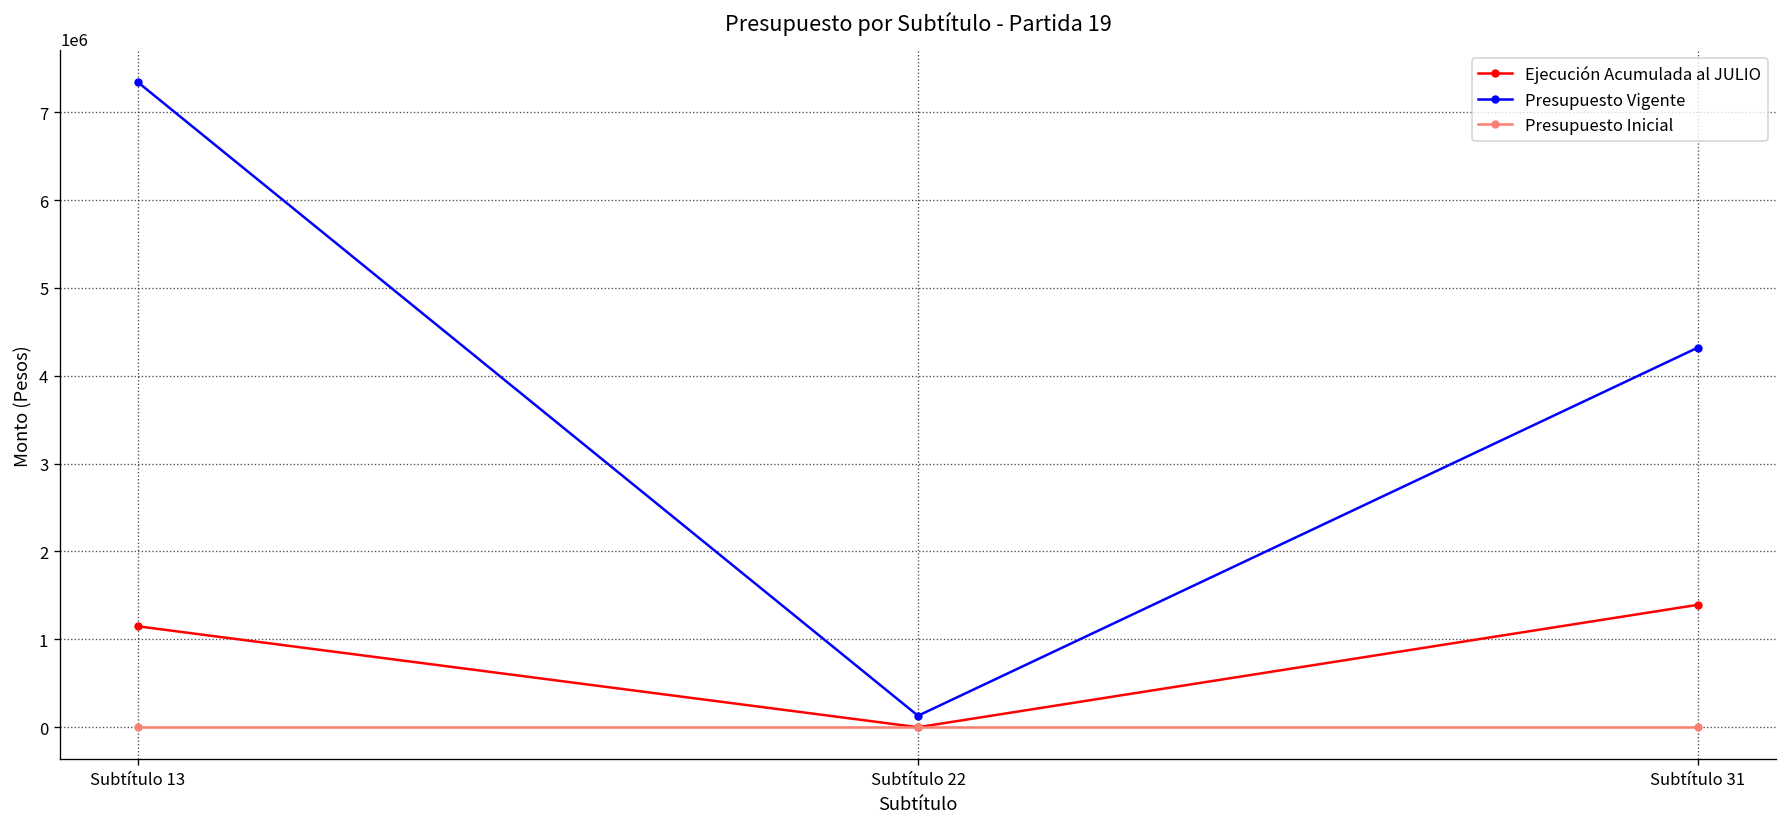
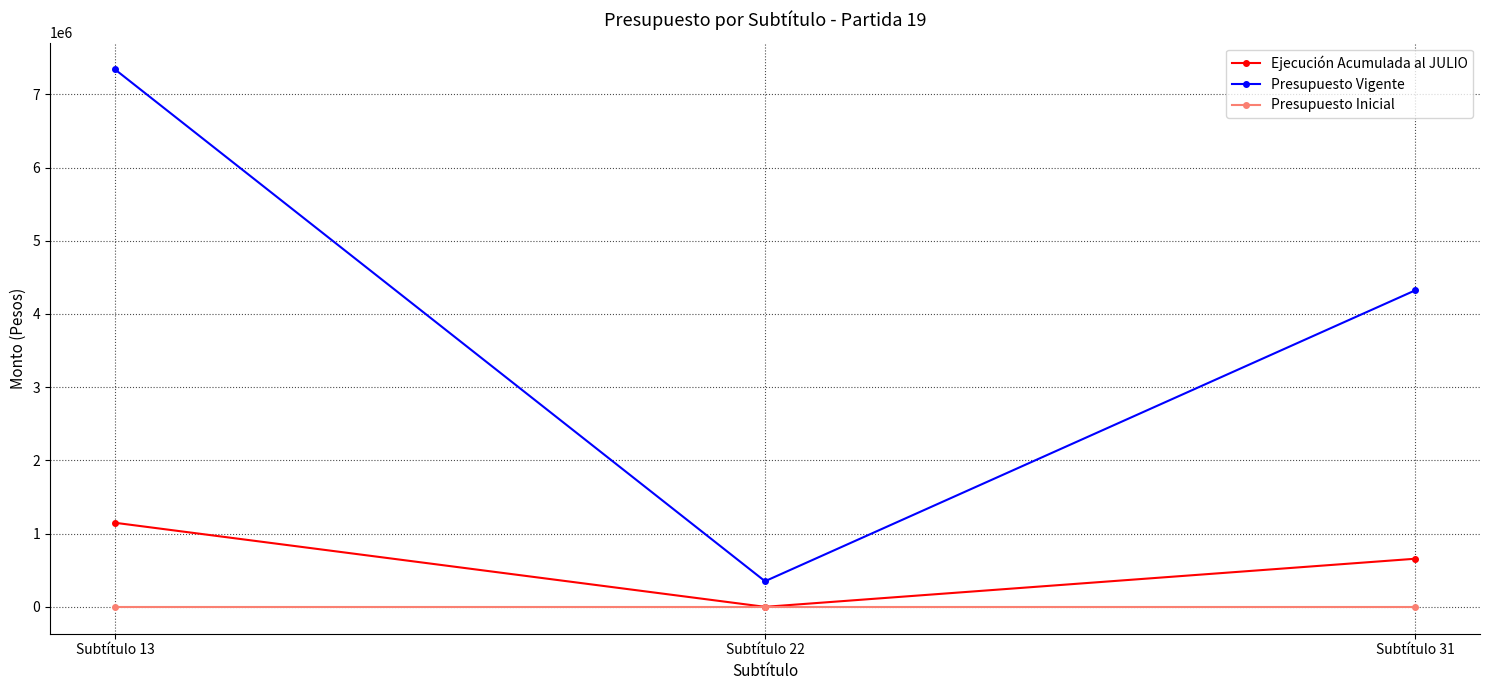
Presupuesto Vigente, Subtítulo 22: 100000 -> 400000
Ejecución Acumulada al JULIO, Subtítulo 31: 1400000 -> 700000
